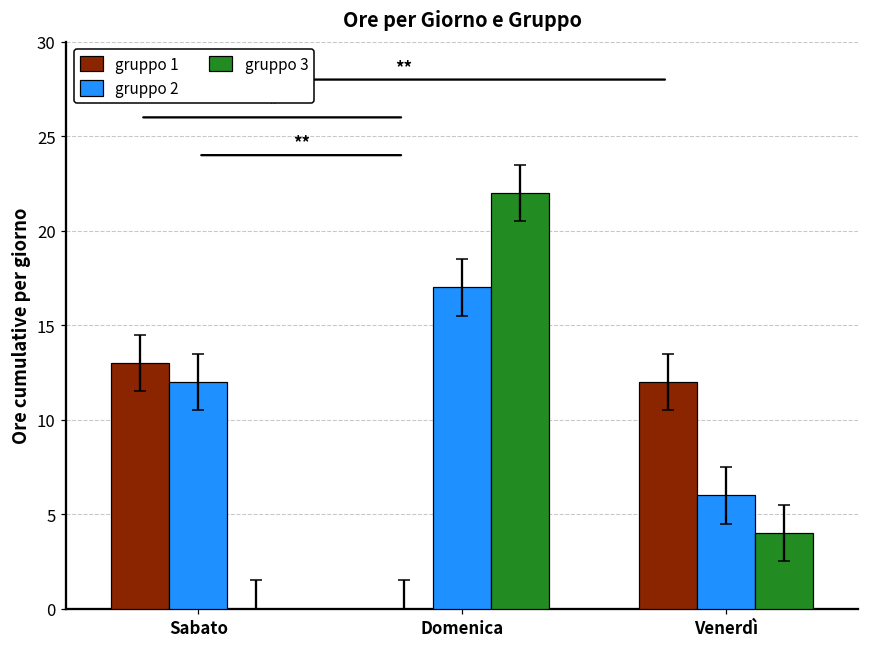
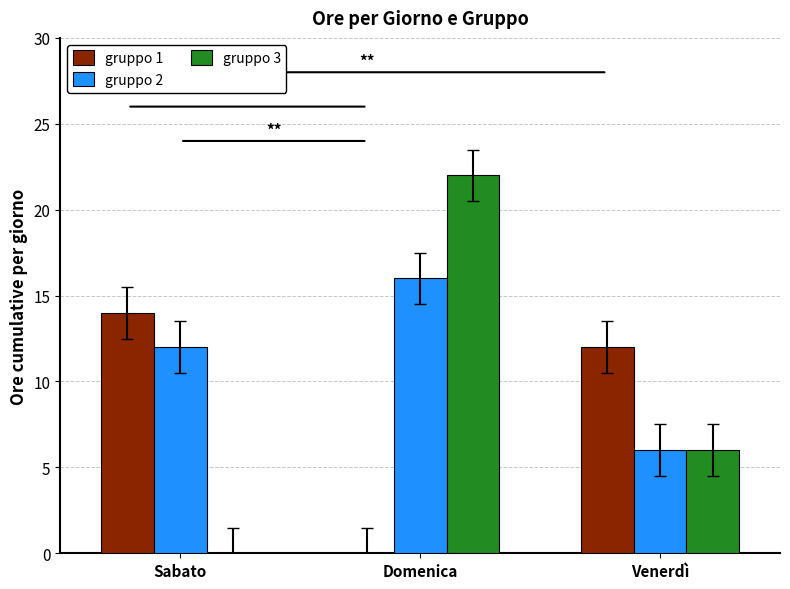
gruppo 1, Sabato: 13 -> 14
gruppo 2, Domenica: 17 -> 16
gruppo 3, Venerdì: 4 -> 6
